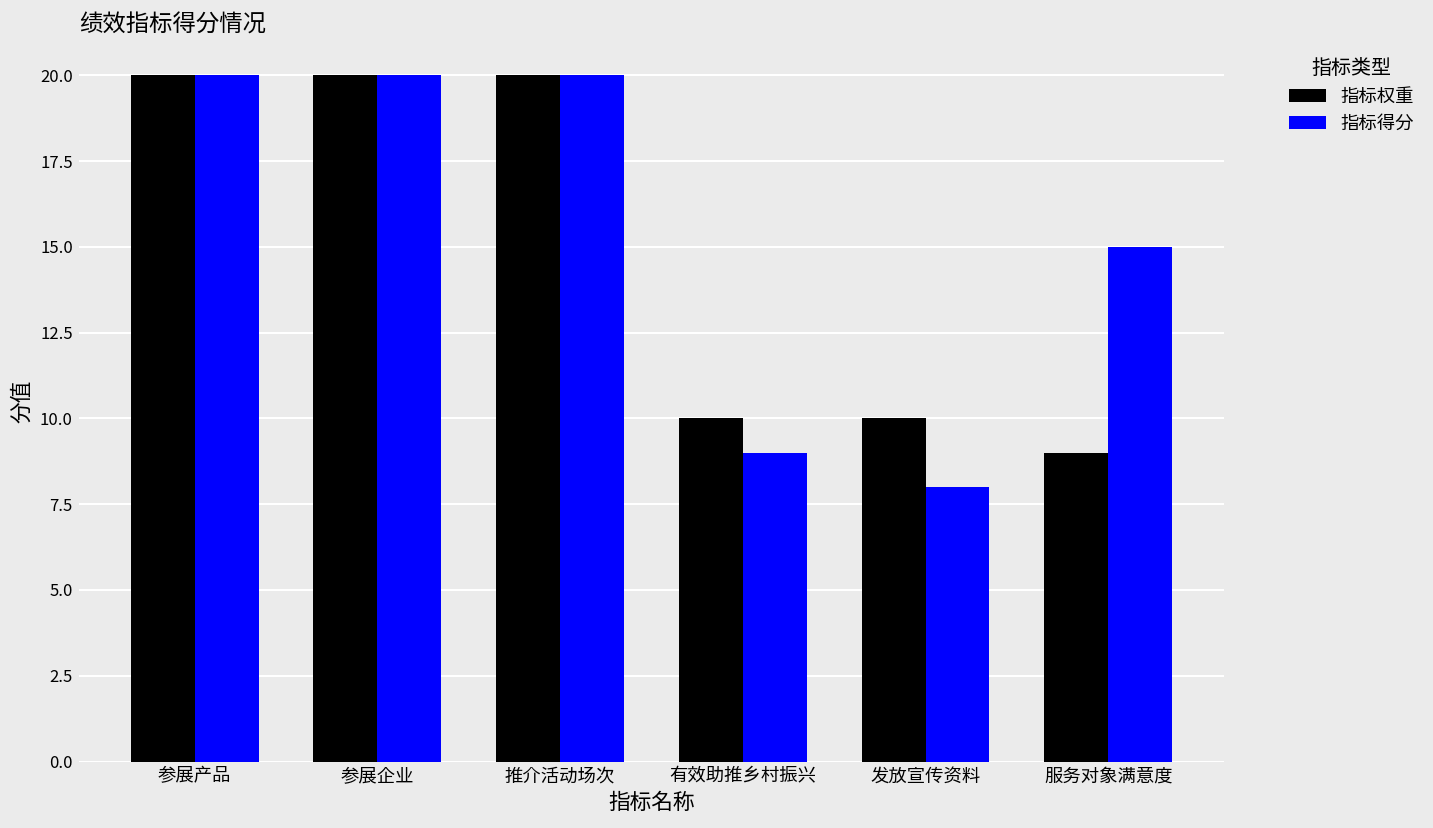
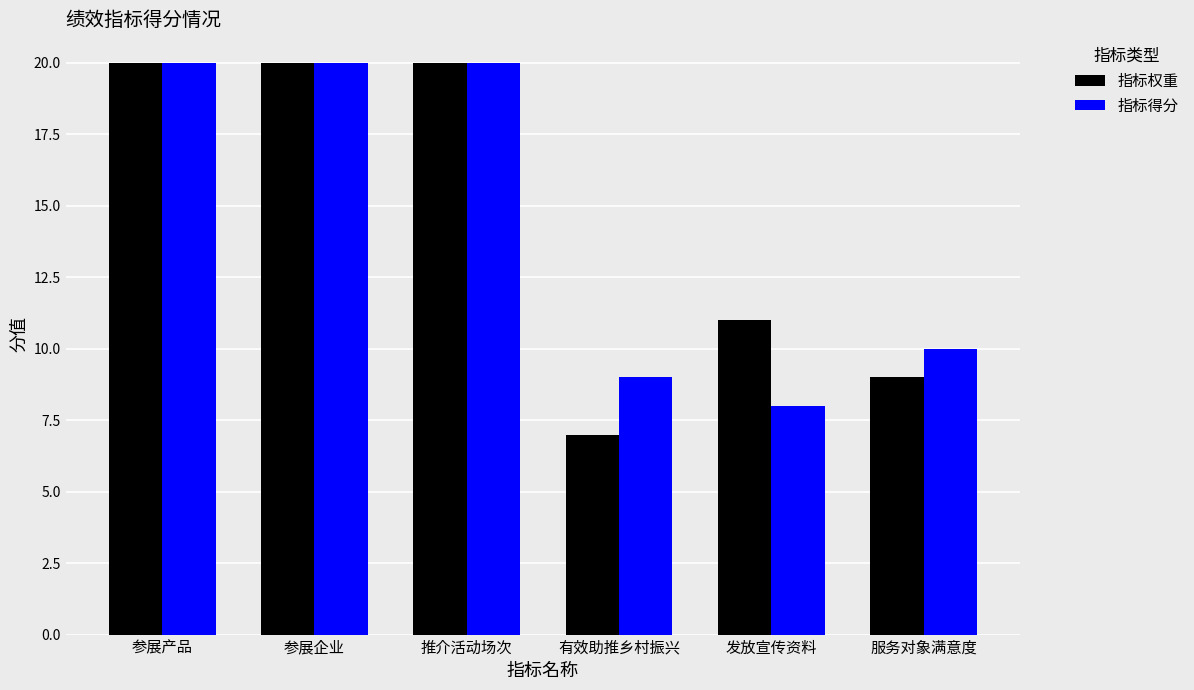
指标权重, 有效助推乡村振兴: 10 -> 7
指标权重, 发放宣传资料: 10 -> 11
指标得分, 服务对象满意度: 15 -> 10
